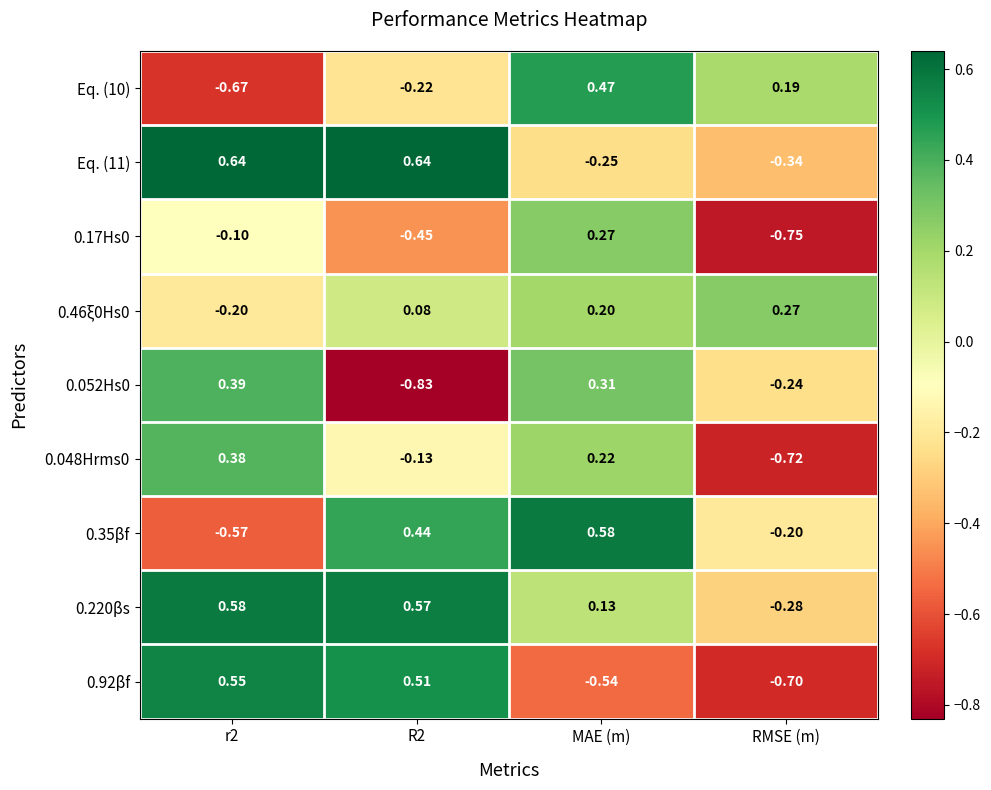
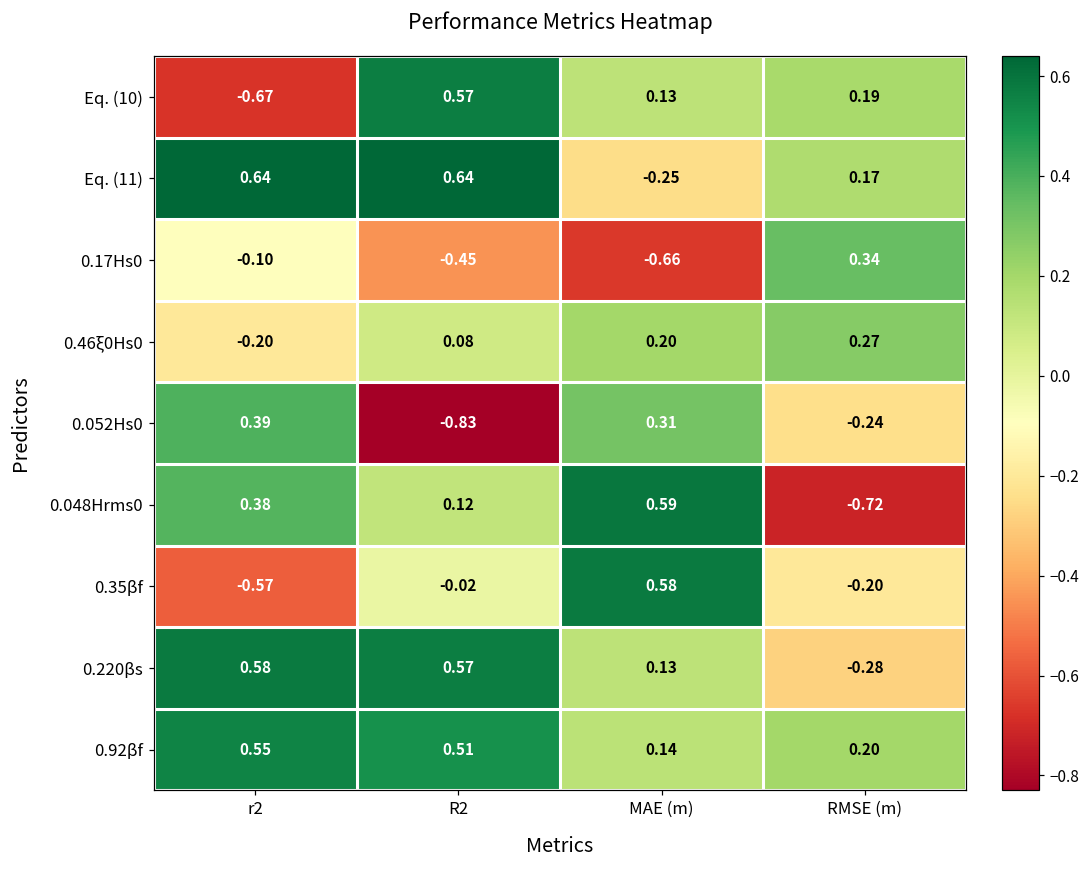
Eq. (10), R2: -0.22 -> 0.57
Eq. (10), MAE (m): 0.47 -> 0.13
Eq. (11), RMSE (m): -0.34 -> 0.17
0.17Hs0, MAE (m): 0.27 -> -0.66
0.17Hs0, RMSE (m): -0.75 -> 0.34
0.048Hrms0, R2: -0.13 -> 0.12
0.048Hrms0, MAE (m): 0.22 -> 0.59
0.35βf, R2: 0.44 -> -0.02
0.92βf, MAE (m): -0.54 -> 0.14
0.92βf, RMSE (m): -0.70 -> 0.20
